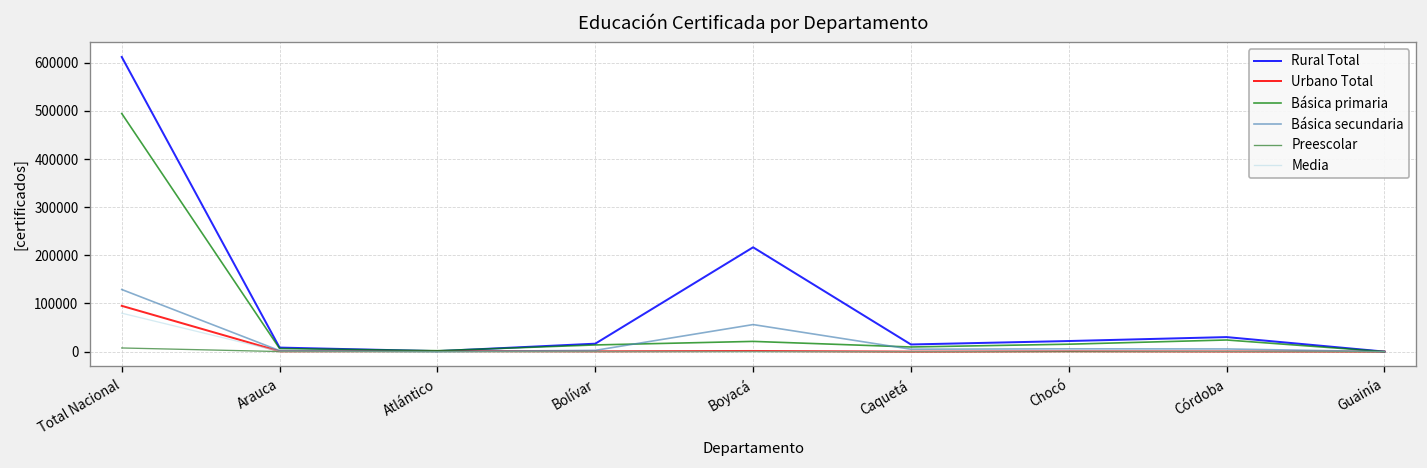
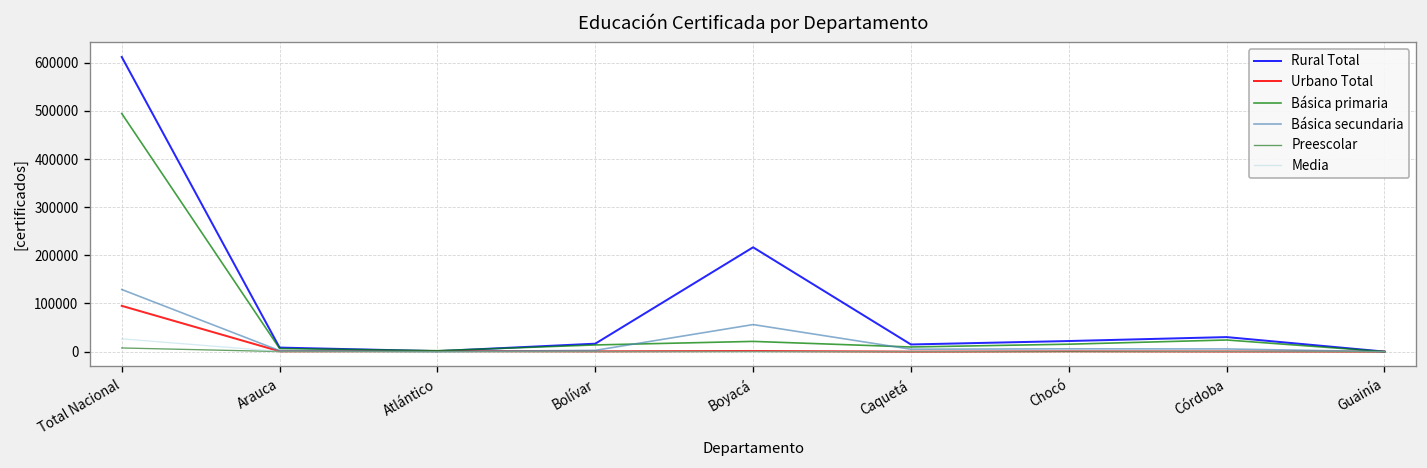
Media, Total Nacional: 80000 -> 30000
